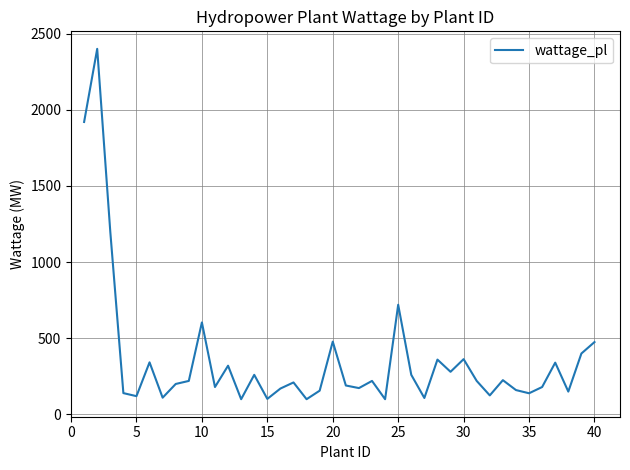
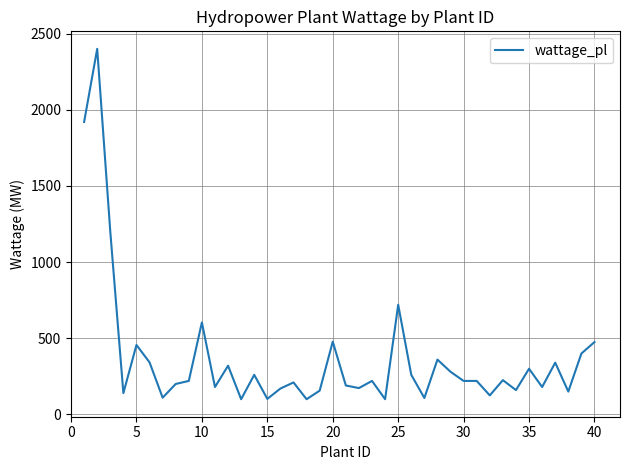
5: 120 -> 460
30: 360 -> 220
35: 140 -> 300
